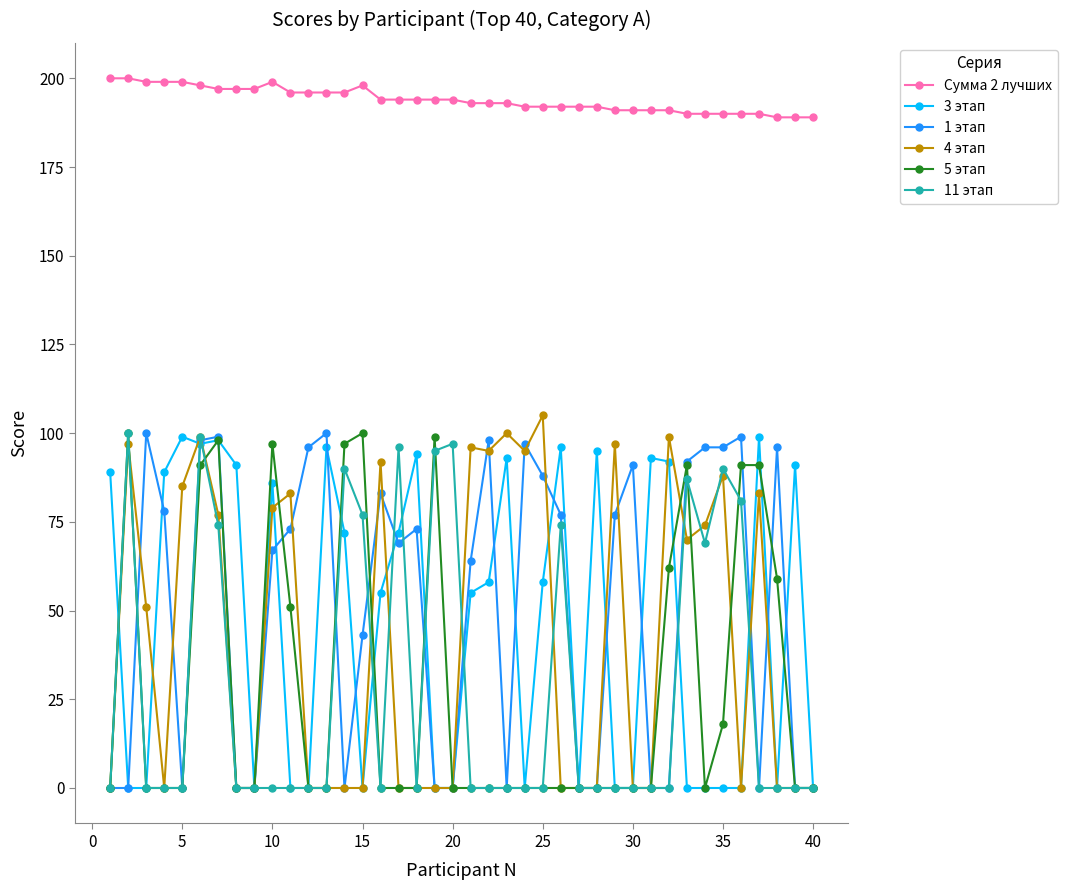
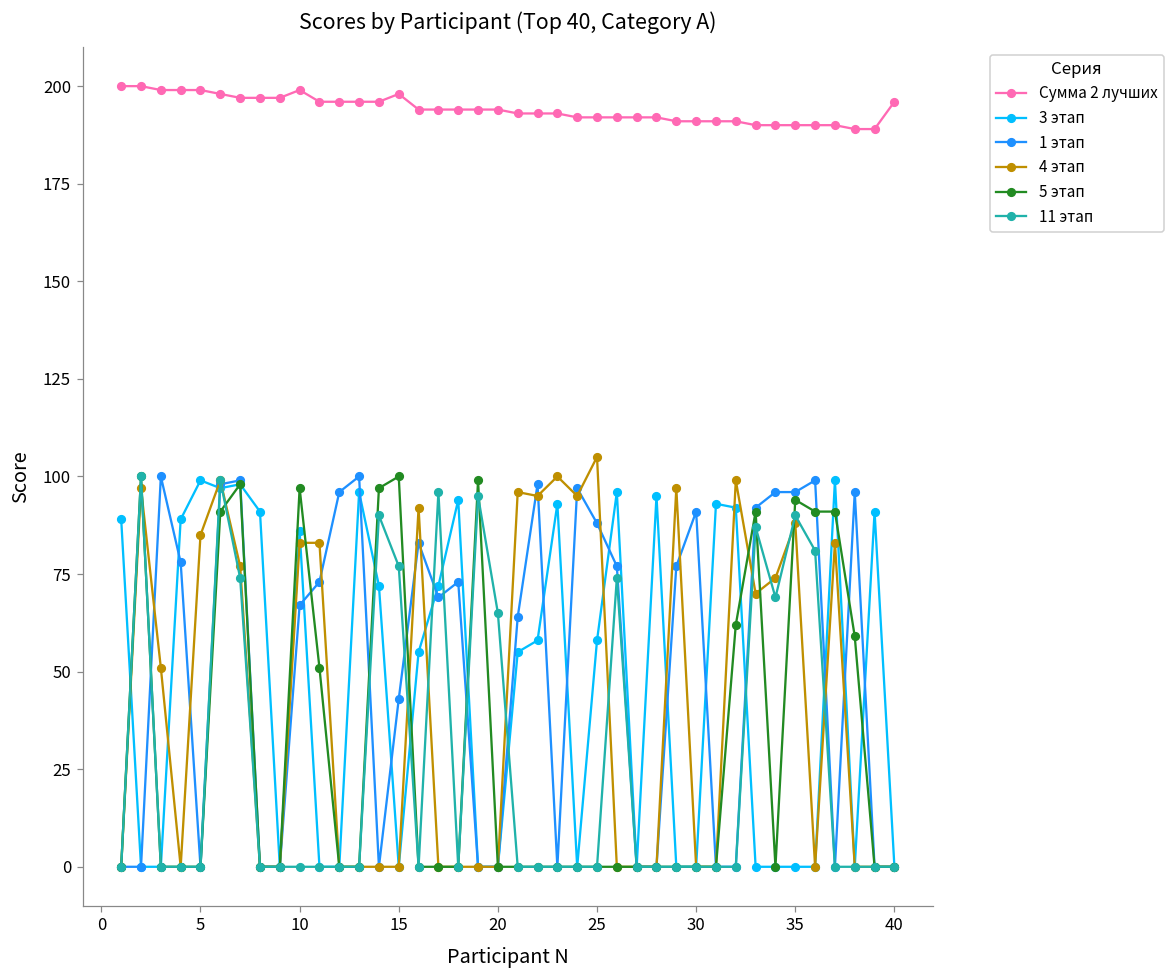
4 этап, 10: 79 -> 83
11 этап, 20: 97 -> 65
5 этап, 35: 18 -> 94
Сумма 2 лучших, 40: 189 -> 196
